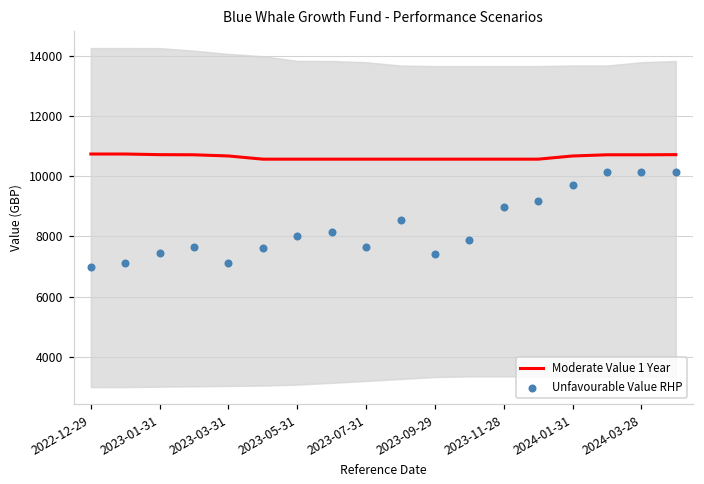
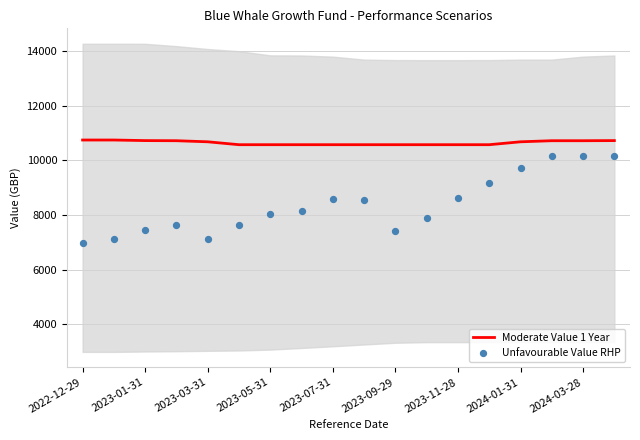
Unfavourable Value RHP, 2023-07-31: 7700 -> 8600
Unfavourable Value RHP, 2023-11-28: 9000 -> 8600
